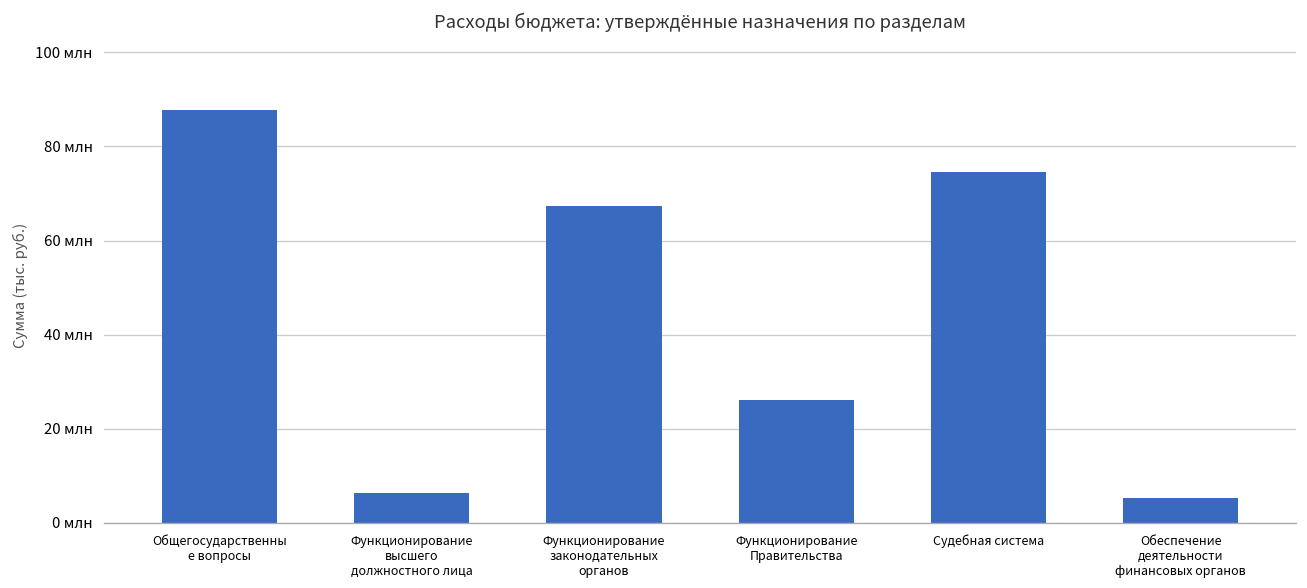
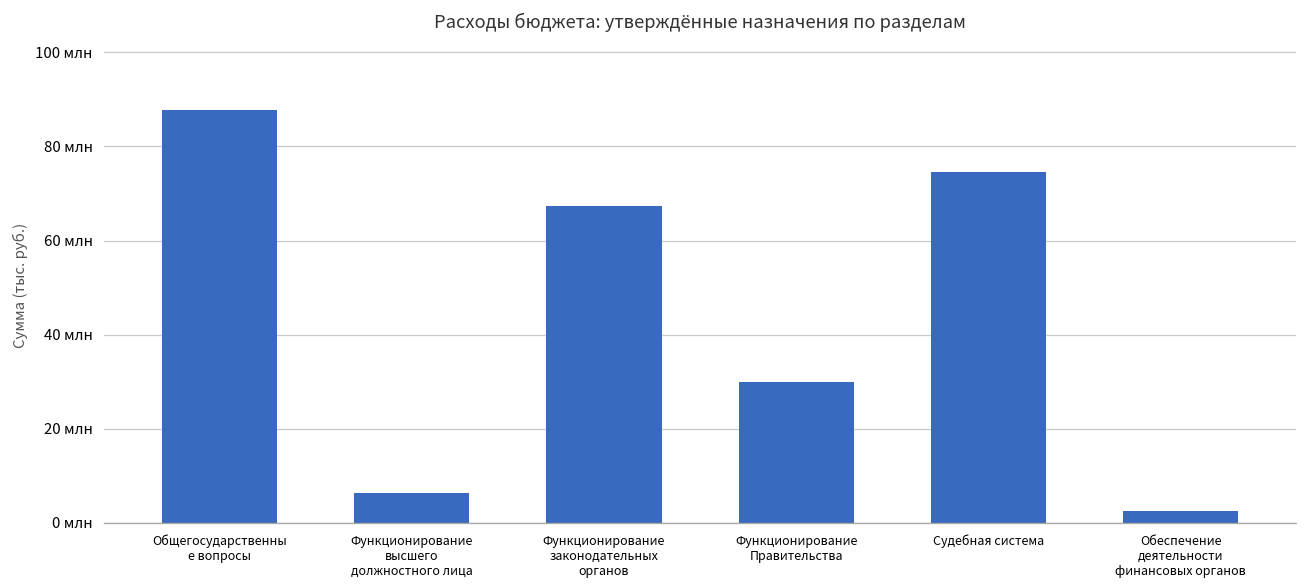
Функционирование Правительства: 26 млн -> 30 млн
Обеспечение деятельности финансовых органов: 5 млн -> 2 млн
